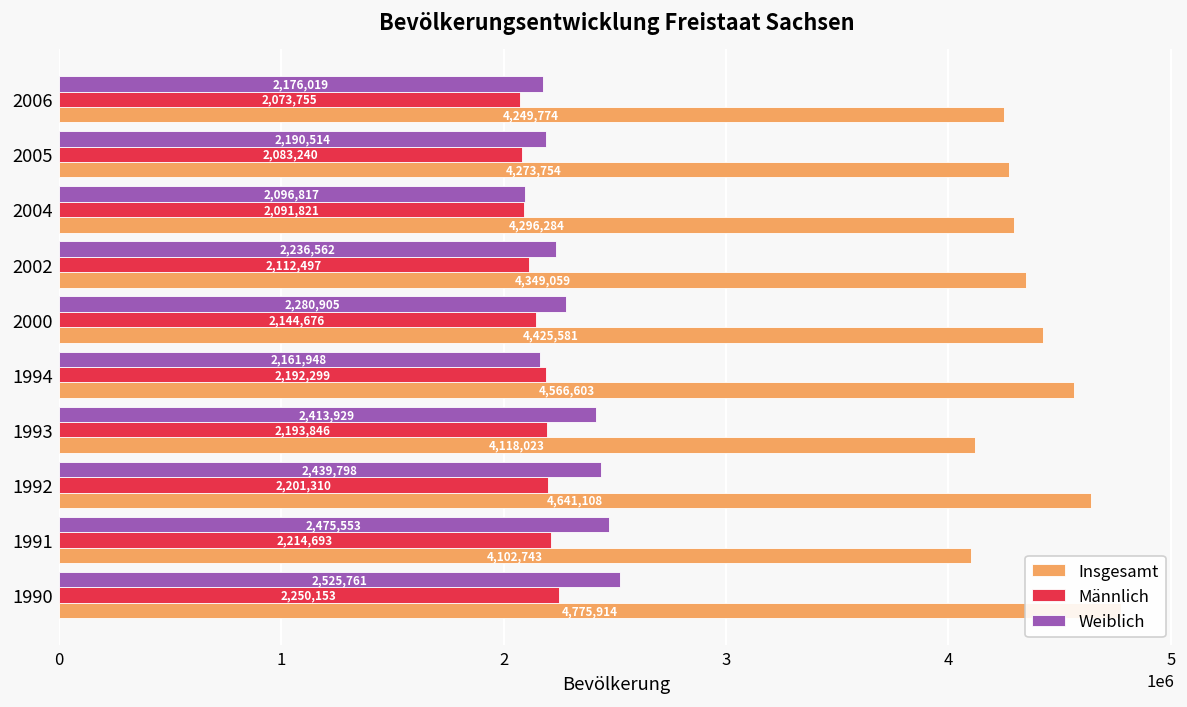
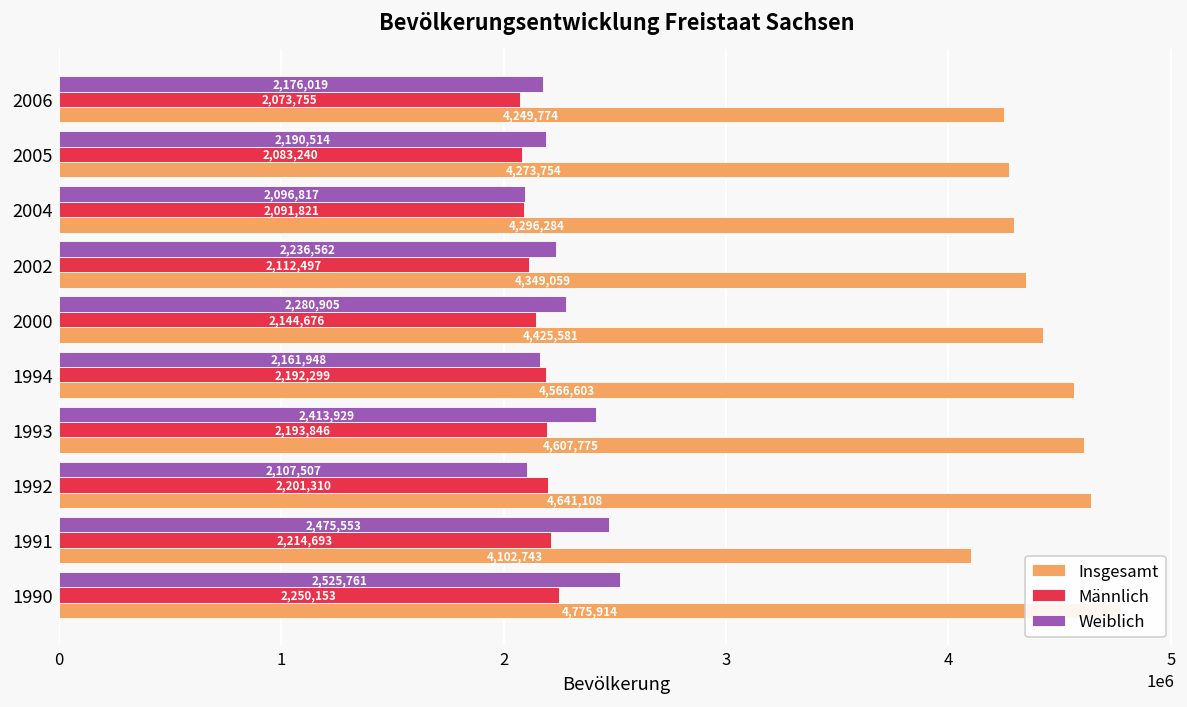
Insgesamt, 1993: 4,118,023 -> 4,607,775
Weiblich, 1992: 2,439,798 -> 2,107,507
